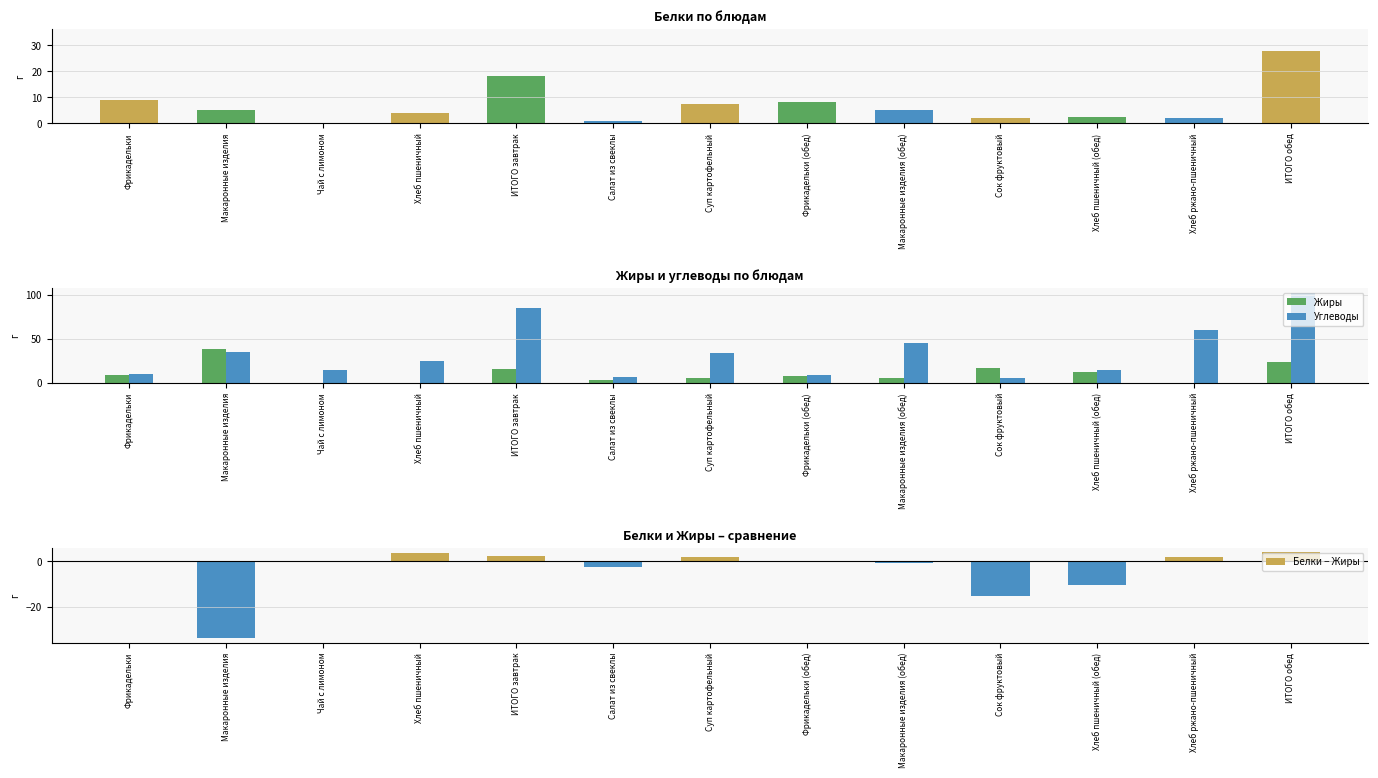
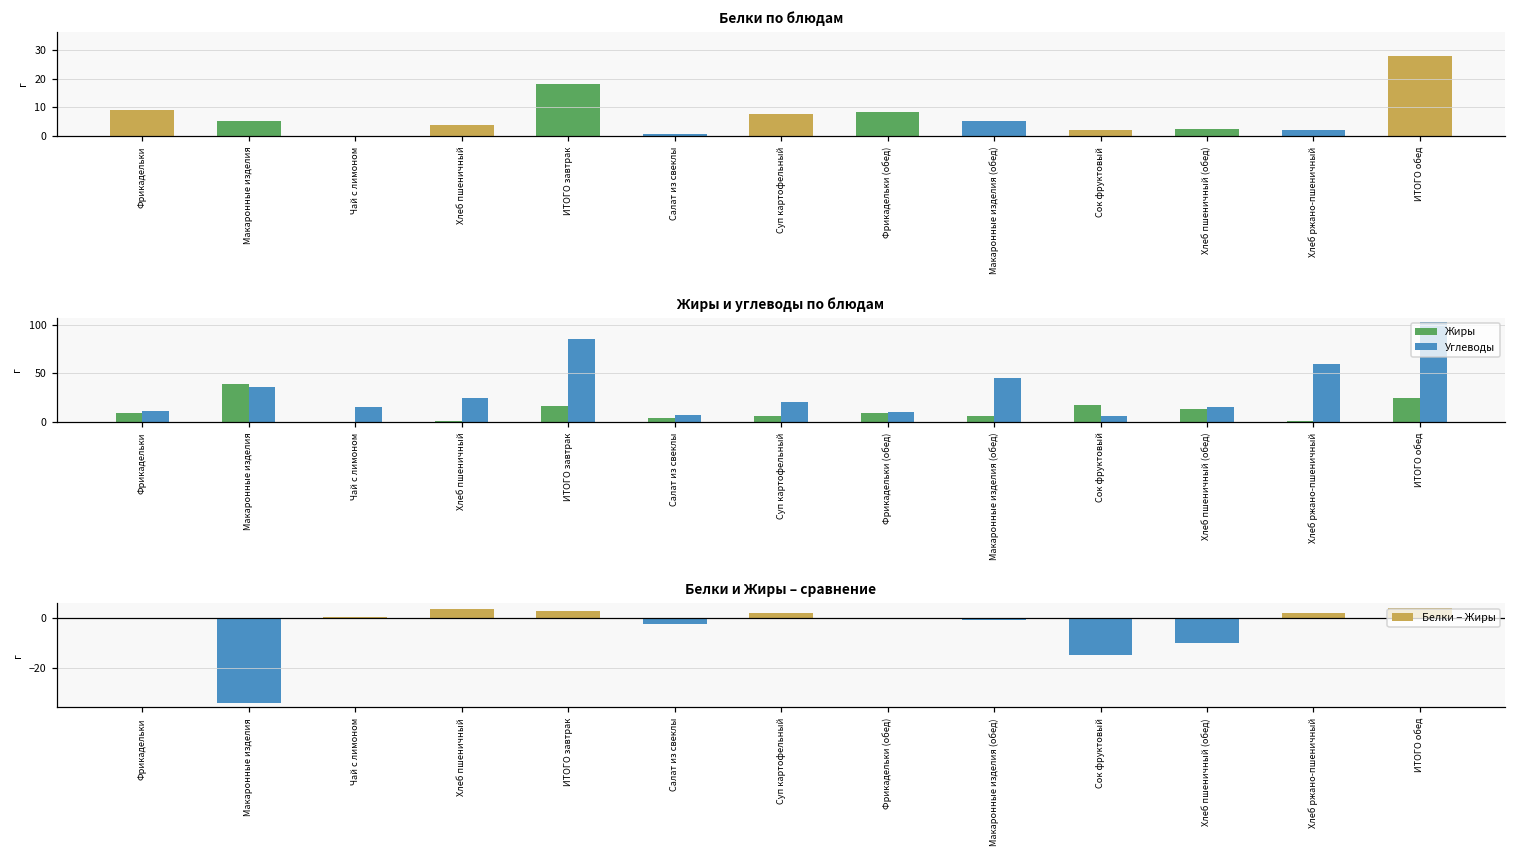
Жиры и углеводы по блюдам, Углеводы, Суп картофельный: 30 -> 20
